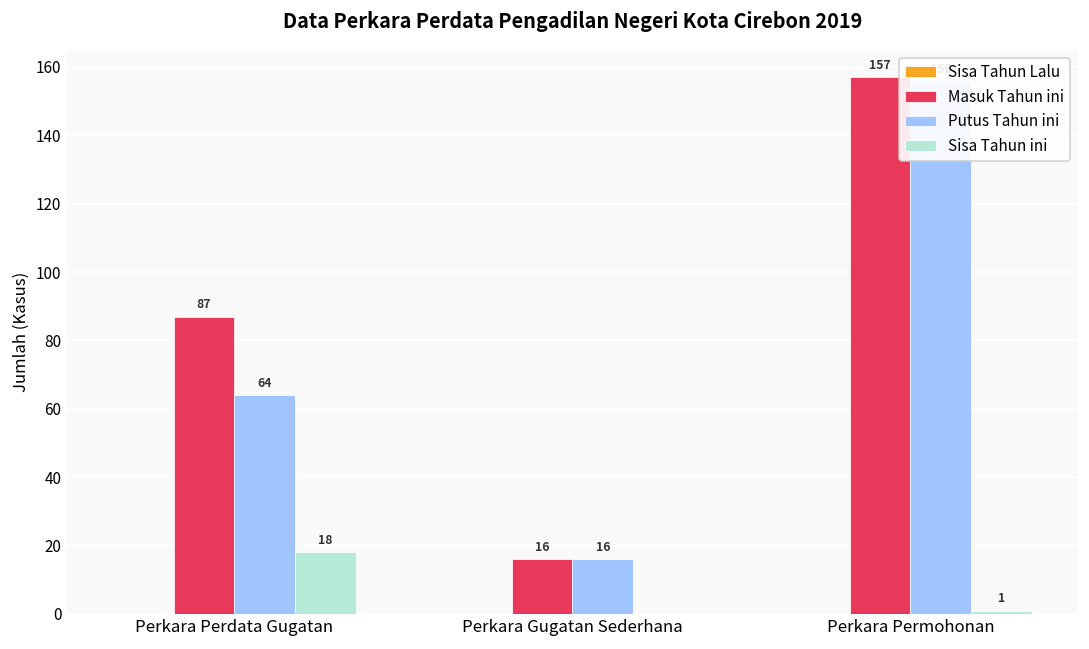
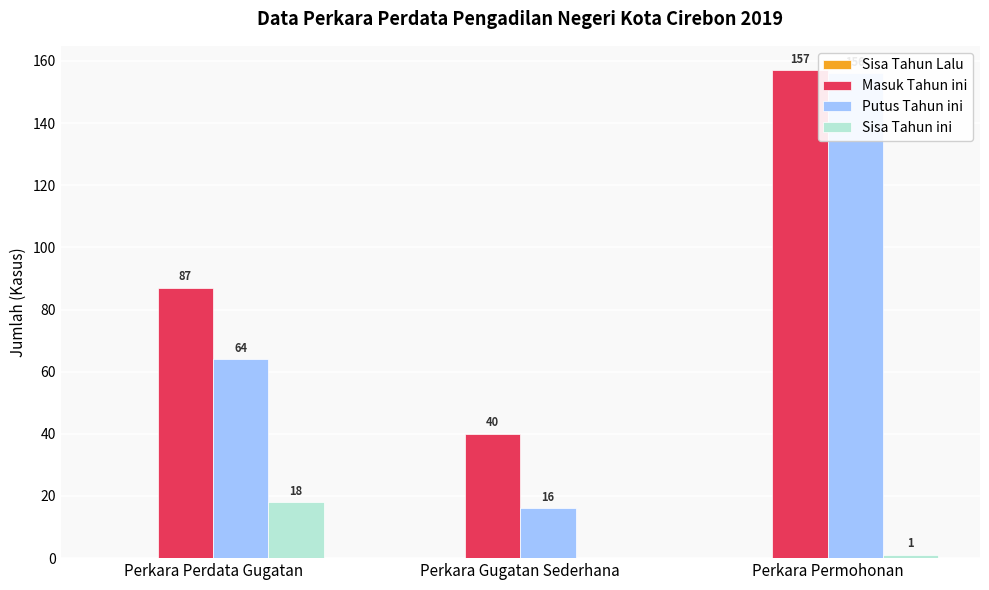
Masuk Tahun ini, Perkara Gugatan Sederhana: 16 -> 40
